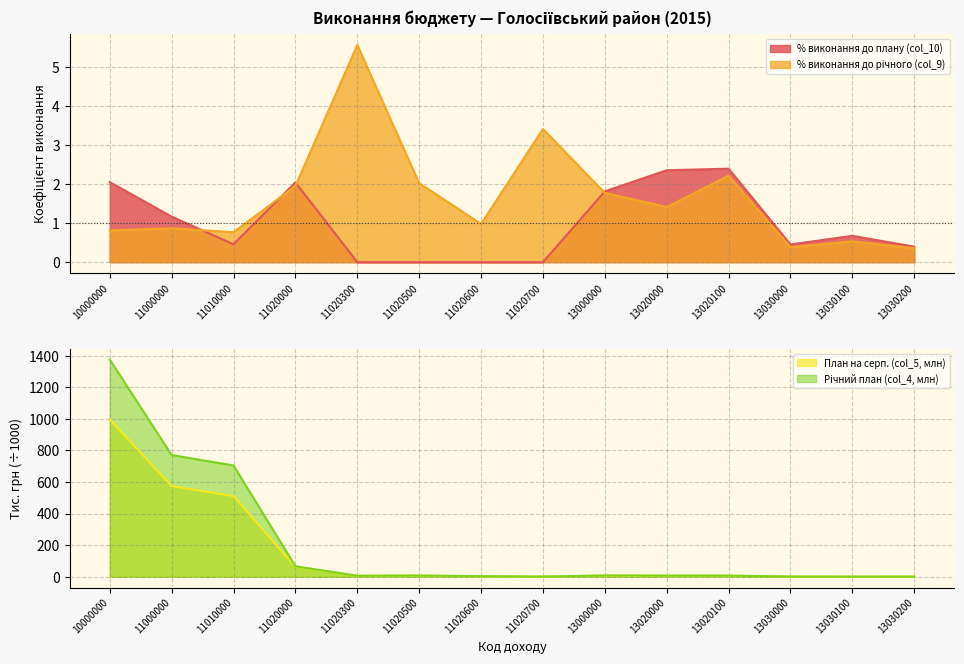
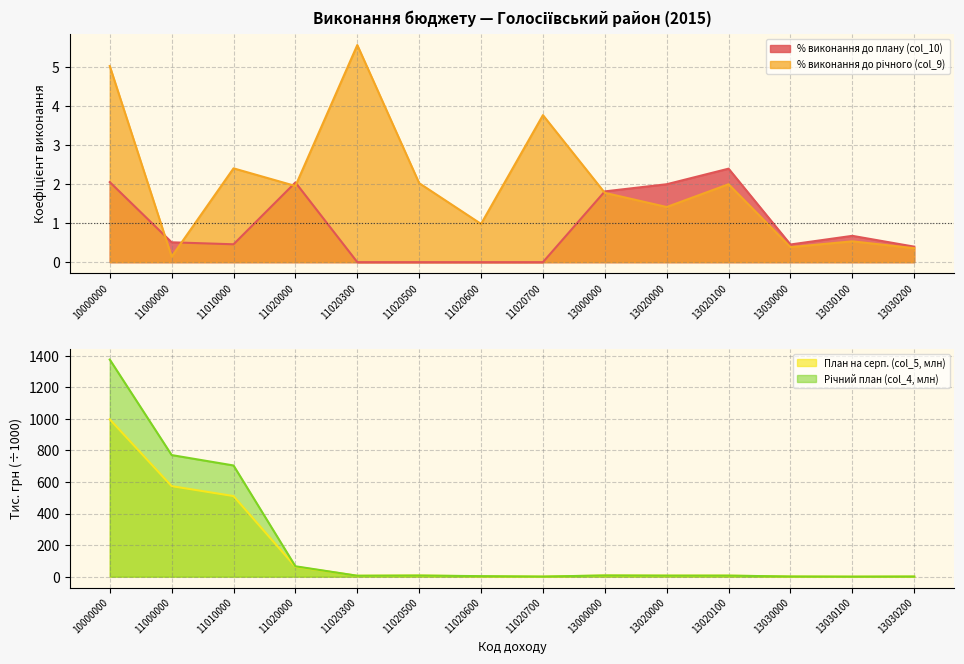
Виконання бюджету — Голосіївський район (2015), % виконання до річного (col_9), 10000000: 0.8 -> 5.0
Виконання бюджету — Голосіївський район (2015), % виконання до плану (col_10), 11000000: 1.2 -> 0.5
Виконання бюджету — Голосіївський район (2015), % виконання до річного (col_9), 11000000: 0.9 -> 0.1
Виконання бюджету — Голосіївський район (2015), % виконання до річного (col_9), 11010000: 0.8 -> 2.4
Виконання бюджету — Голосіївський район (2015), % виконання до річного (col_9), 11020700: 3.4 -> 3.8
Виконання бюджету — Голосіївський район (2015), % виконання до плану (col_10), 13020000: 2.4 -> 2.0
Виконання бюджету — Голосіївський район (2015), % виконання до річного (col_9), 13020100: 2.2 -> 2.0
